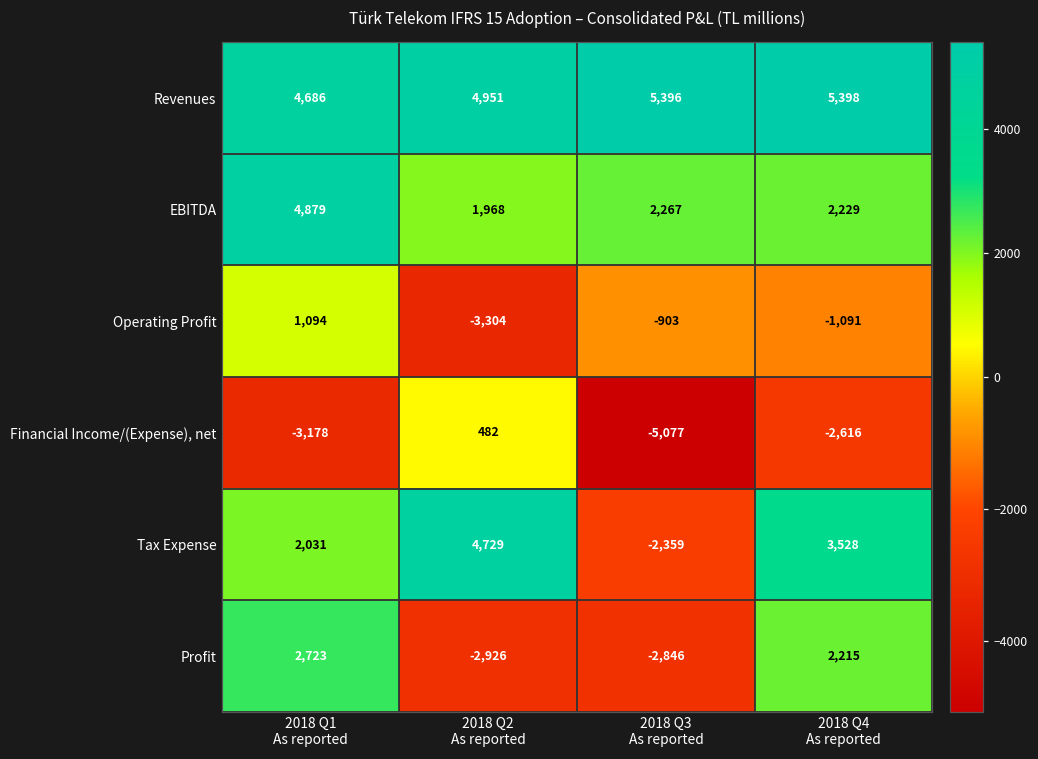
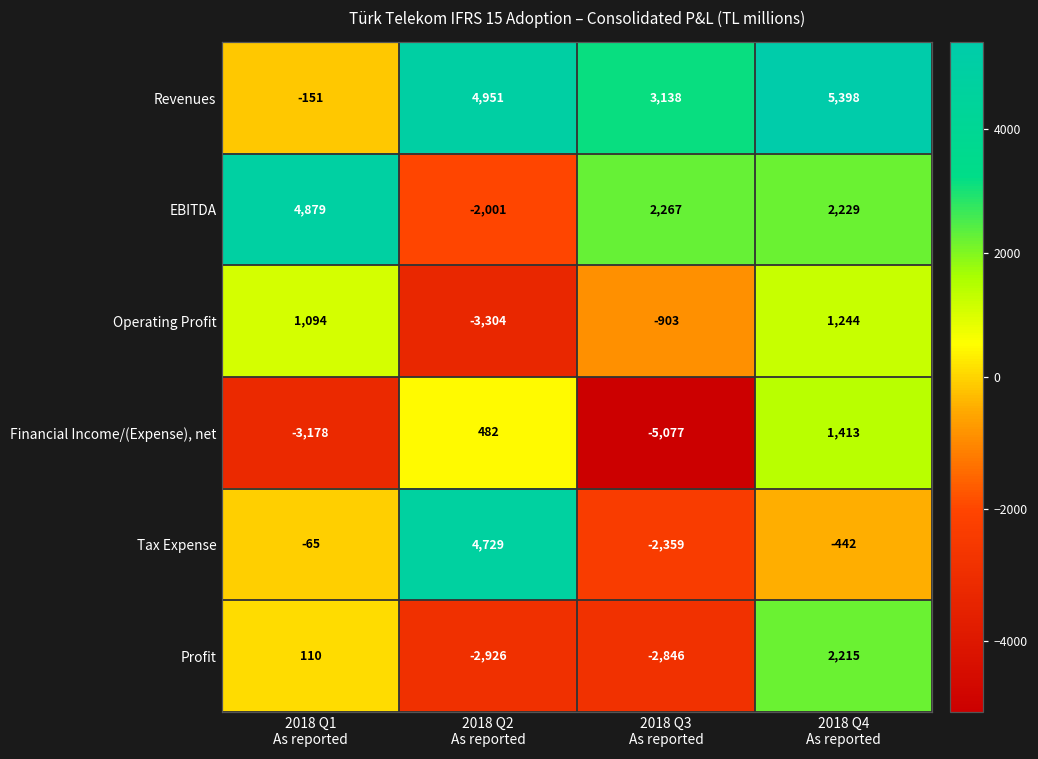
Revenues, 2018 Q1 As reported: 4,686 -> -151
Revenues, 2018 Q3 As reported: 5,396 -> 3,138
EBITDA, 2018 Q2 As reported: 1,968 -> -2,001
Operating Profit, 2018 Q4 As reported: -1,091 -> 1,244
Financial Income/(Expense), net, 2018 Q4 As reported: -2,616 -> 1,413
Tax Expense, 2018 Q1 As reported: 2,031 -> -65
Tax Expense, 2018 Q4 As reported: 3,528 -> -442
Profit, 2018 Q1 As reported: 2,723 -> 110
